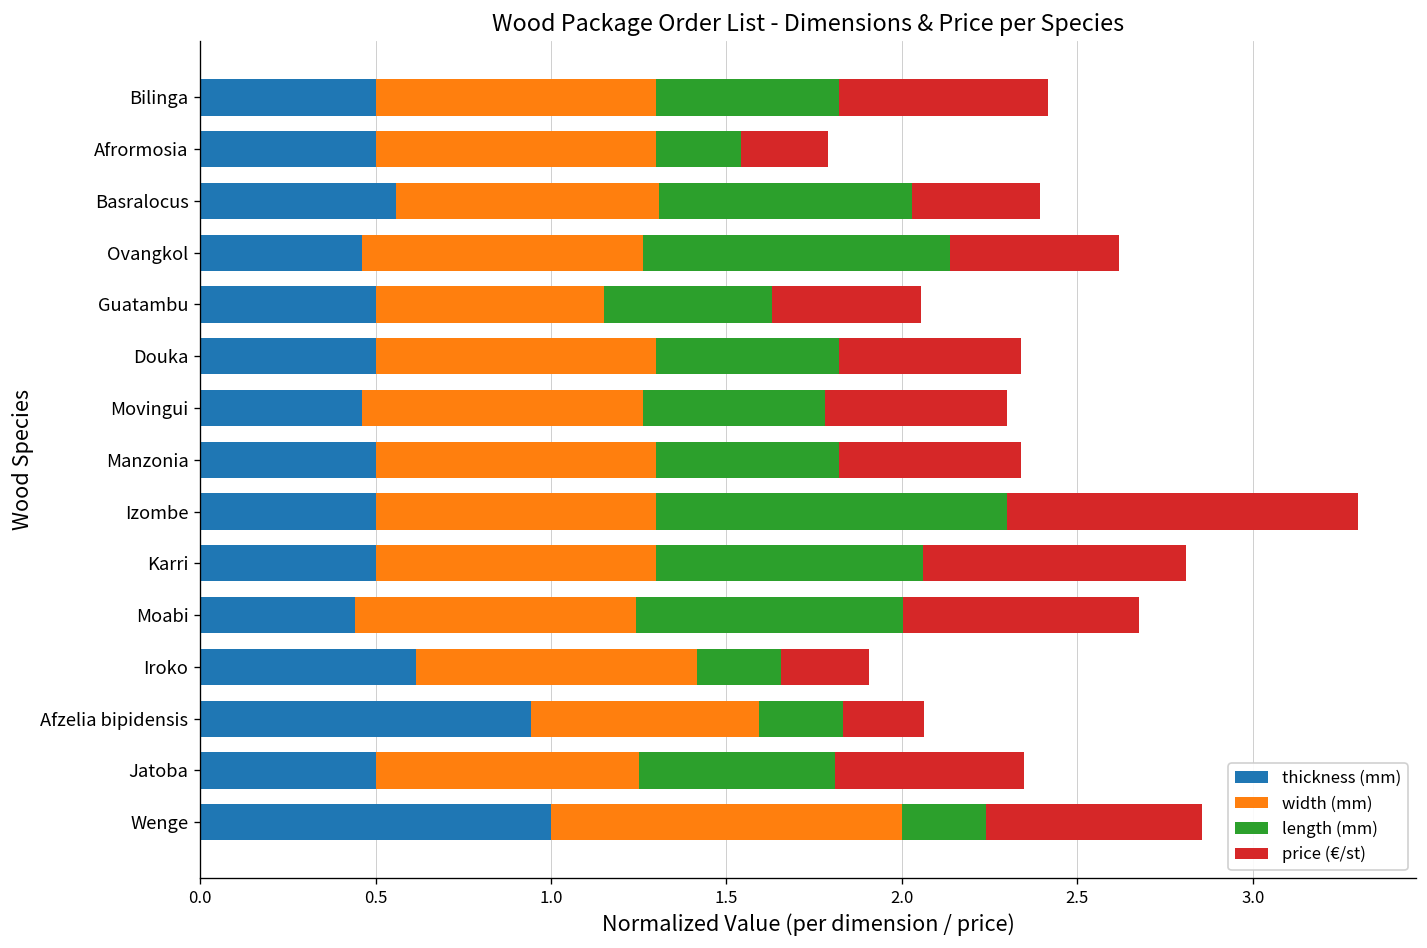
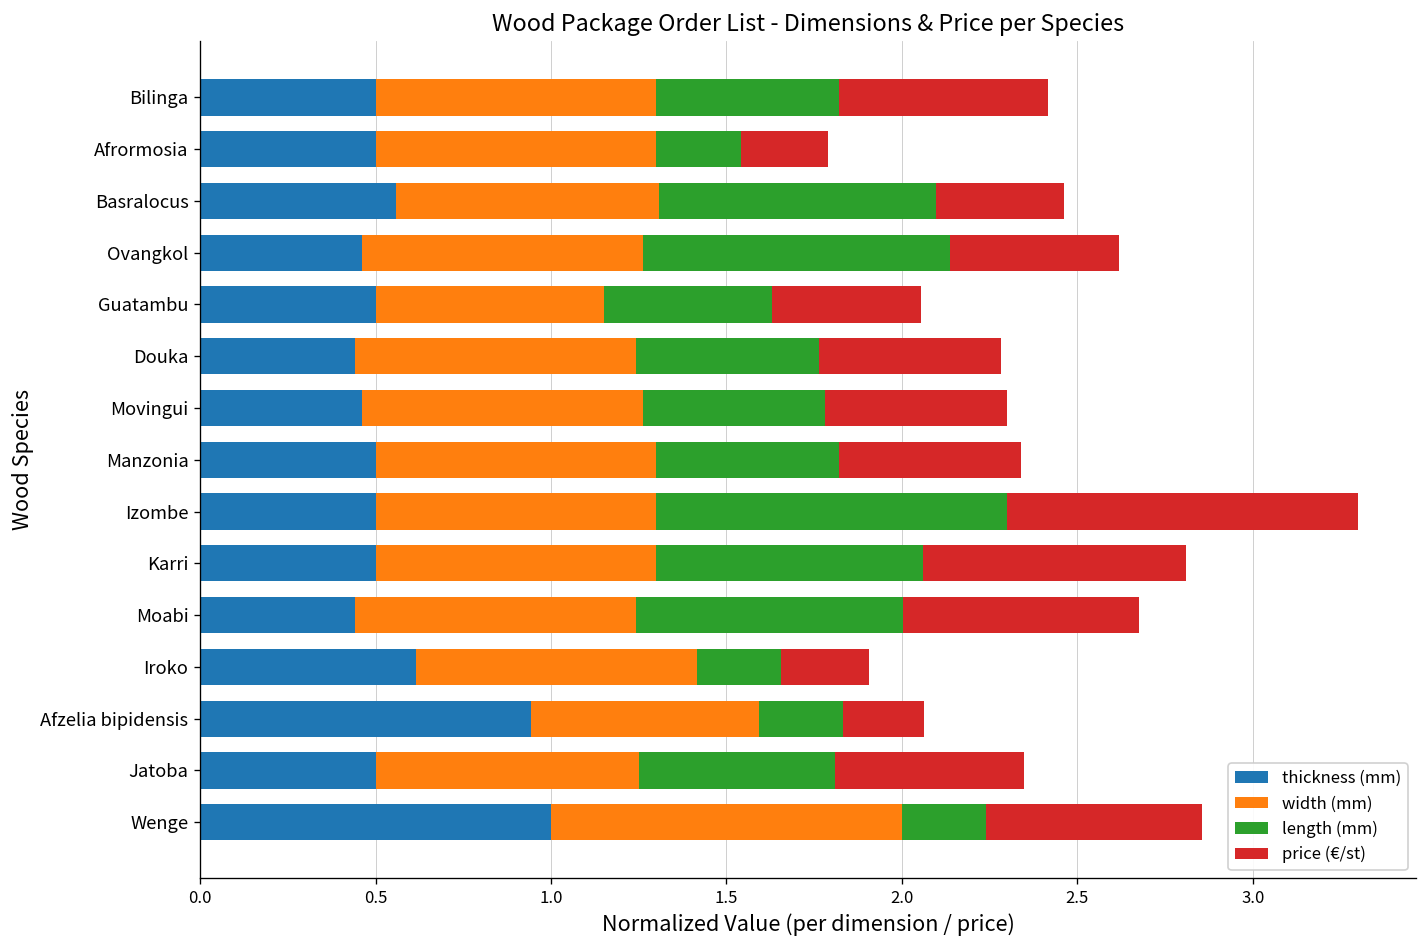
length (mm), Basralocus: 0.72 -> 0.79
thickness (mm), Douka: 0.50 -> 0.44
